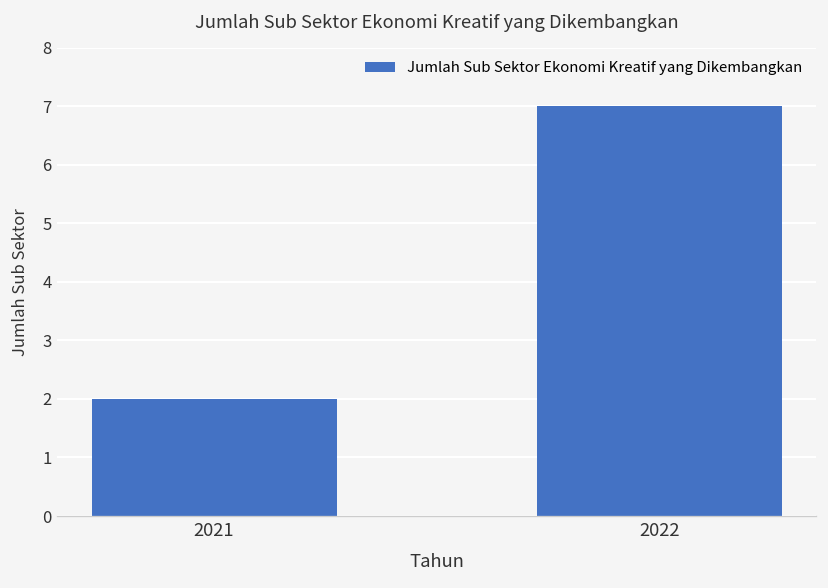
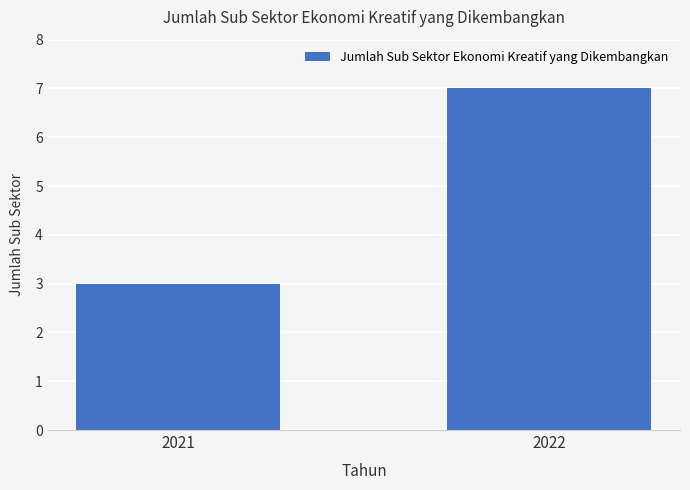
2021: 2 -> 3
